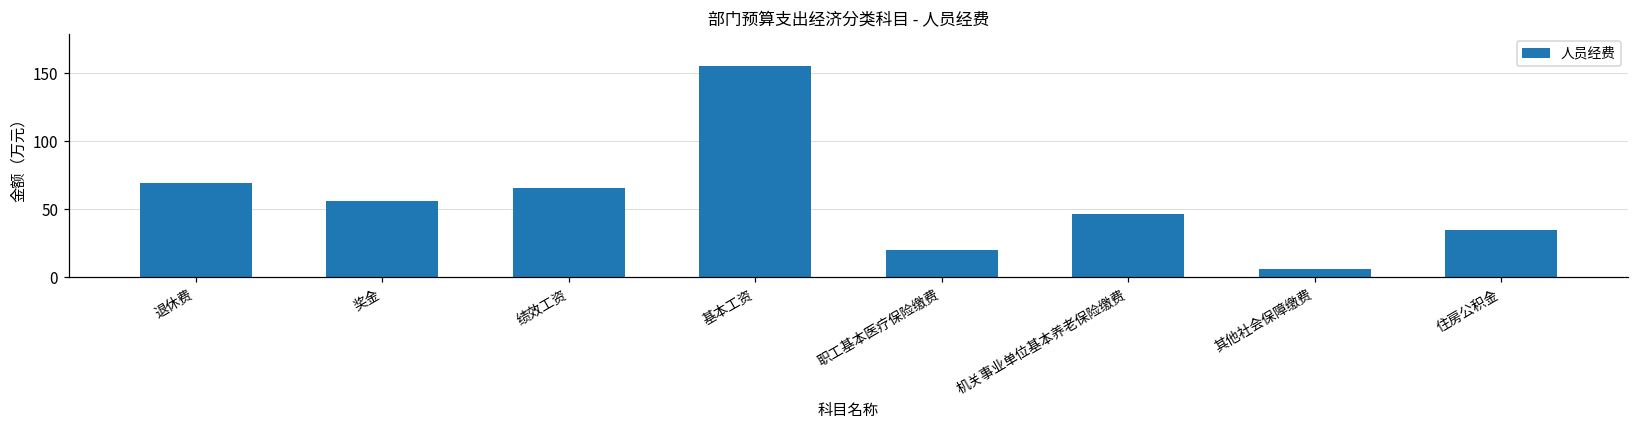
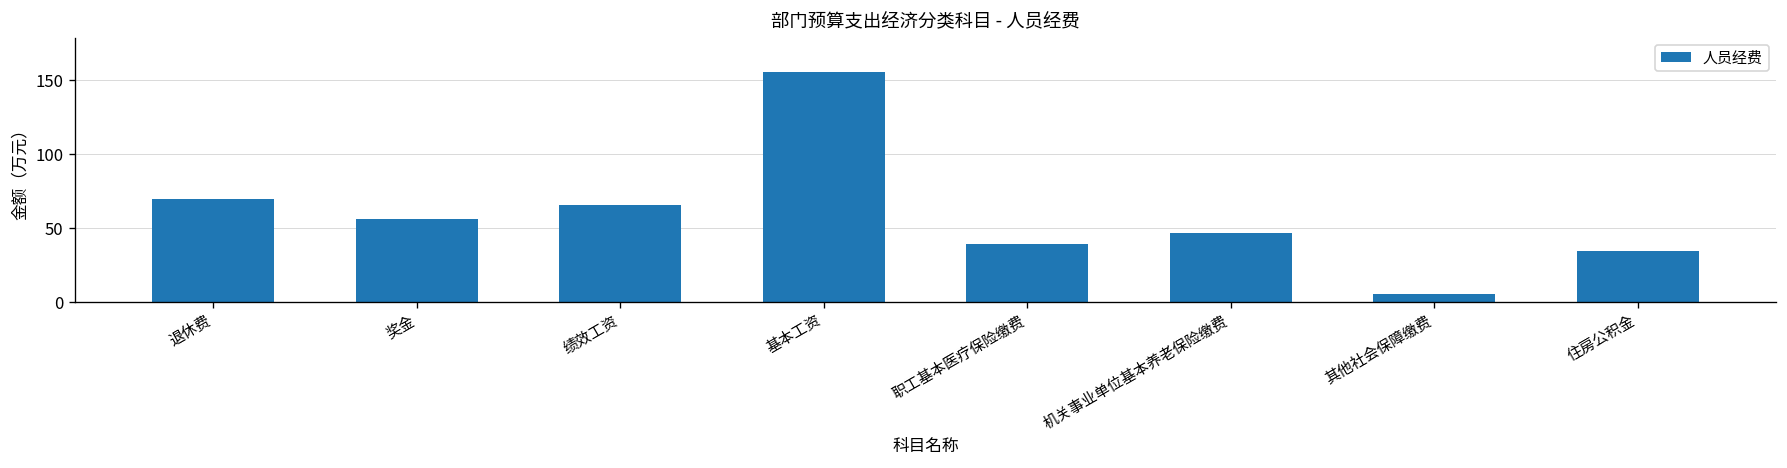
职工基本医疗保险缴费: 20 -> 39
